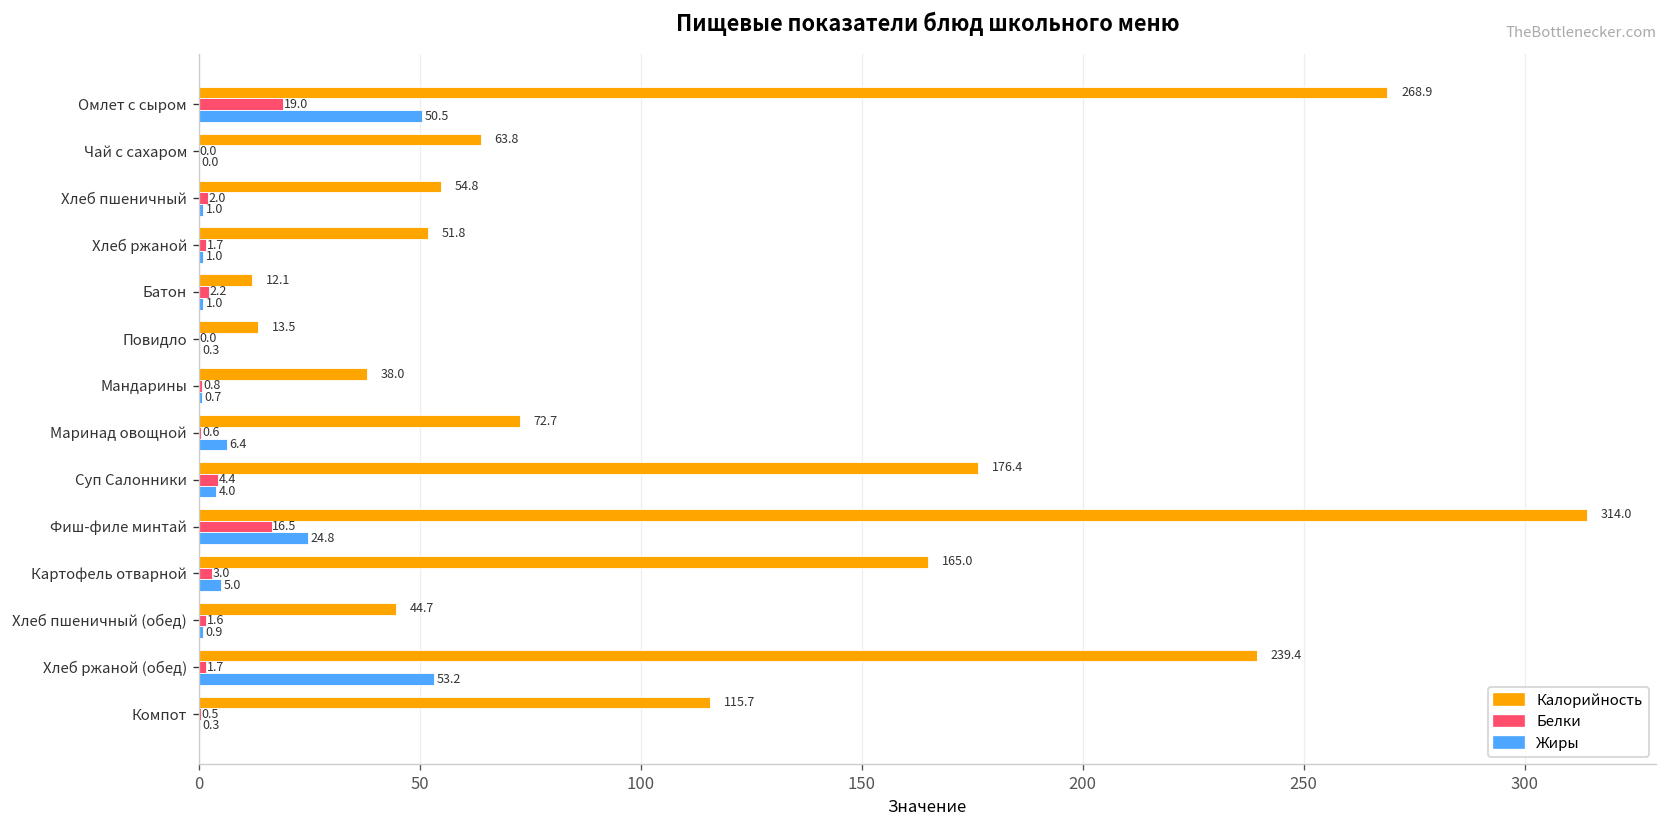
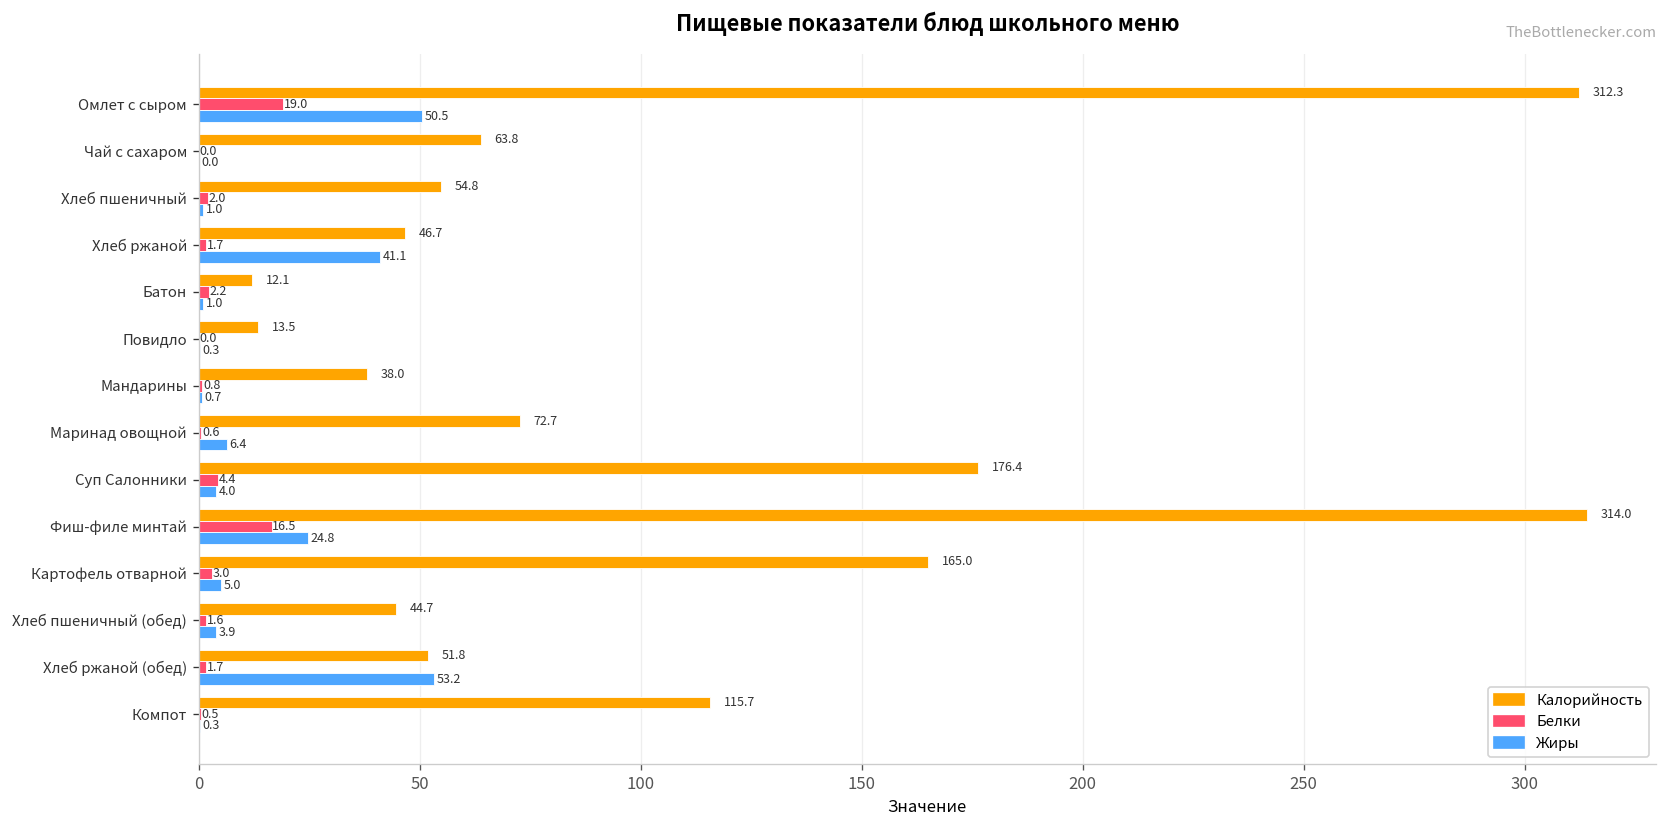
Калорийность, Омлет с сыром: 268.9 -> 312.3
Калорийность, Хлеб ржаной: 51.8 -> 46.7
Жиры, Хлеб ржаной: 1.0 -> 41.1
Жиры, Хлеб пшеничный (обед): 0.9 -> 3.9
Калорийность, Хлеб ржаной (обед): 239.4 -> 51.8
